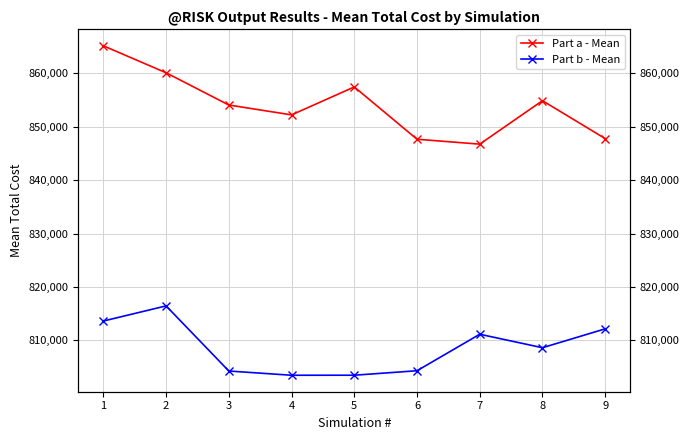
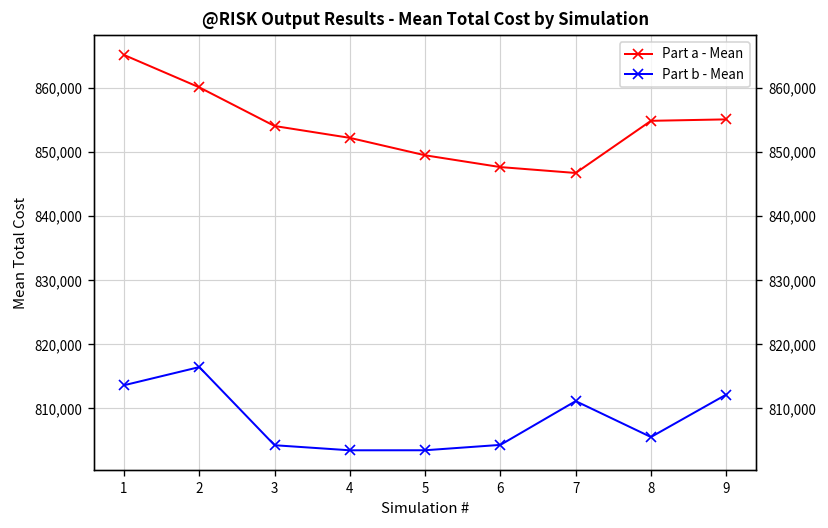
Part a - Mean, 5: 857,000 -> 850,000
Part b - Mean, 8: 809,000 -> 806,000
Part a - Mean, 9: 848,000 -> 855,000
